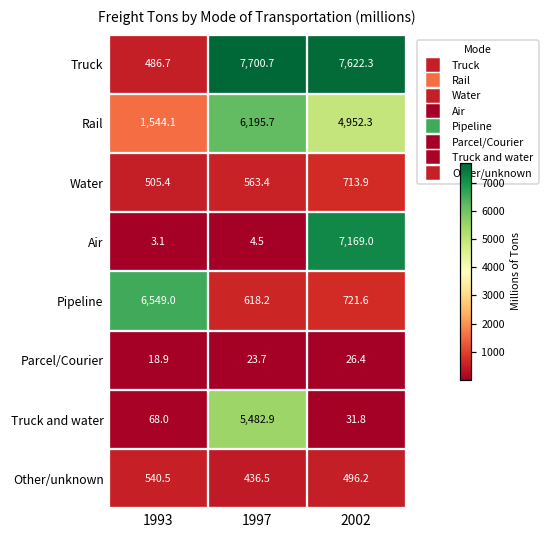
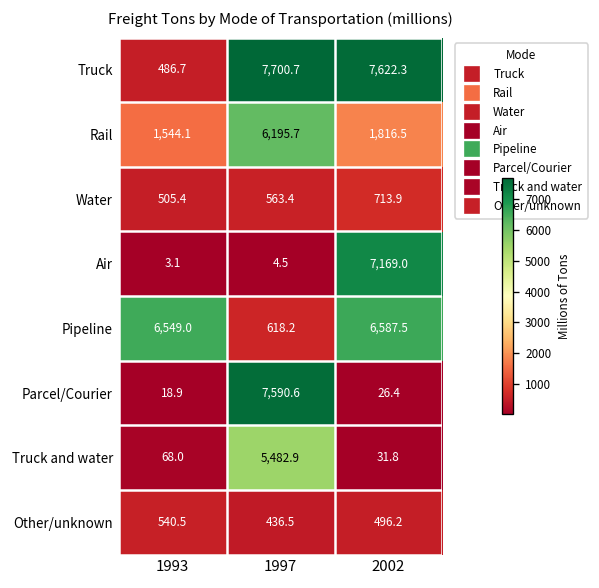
Rail, 2002: 4,952.3 -> 1,816.5
Pipeline, 2002: 721.6 -> 6,587.5
Parcel/Courier, 1997: 23.7 -> 7,590.6
